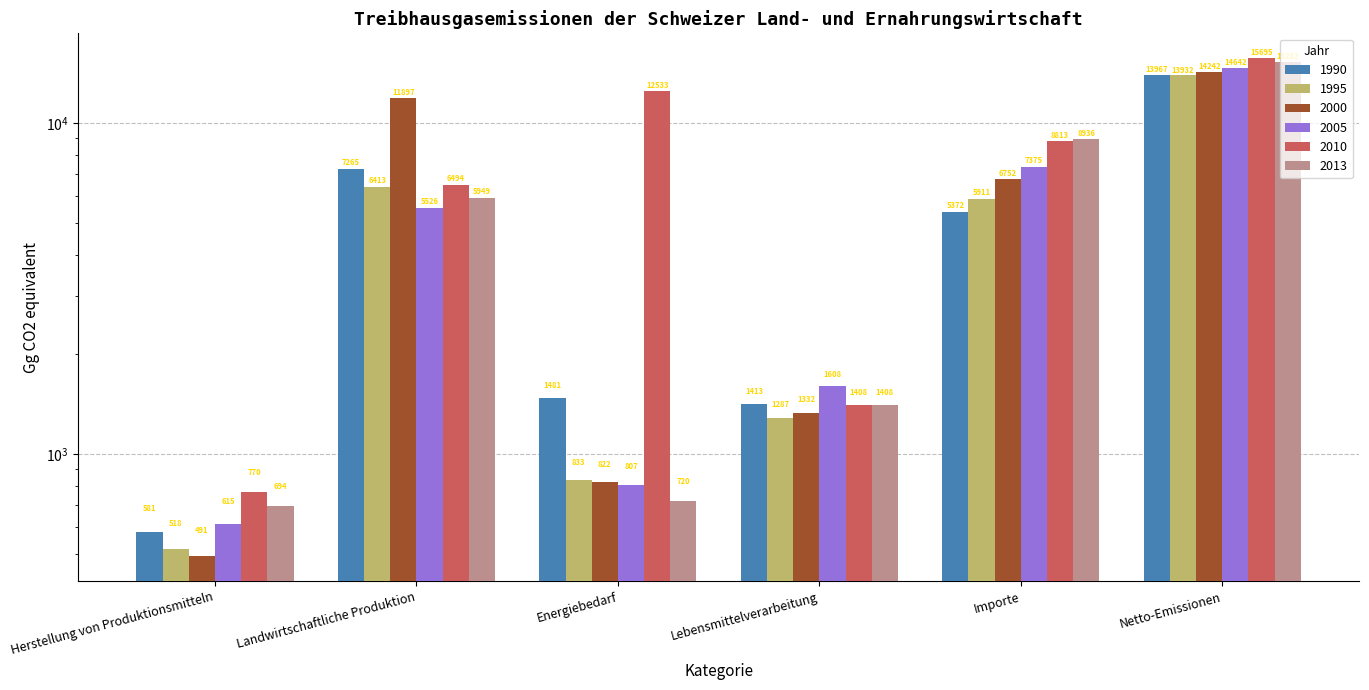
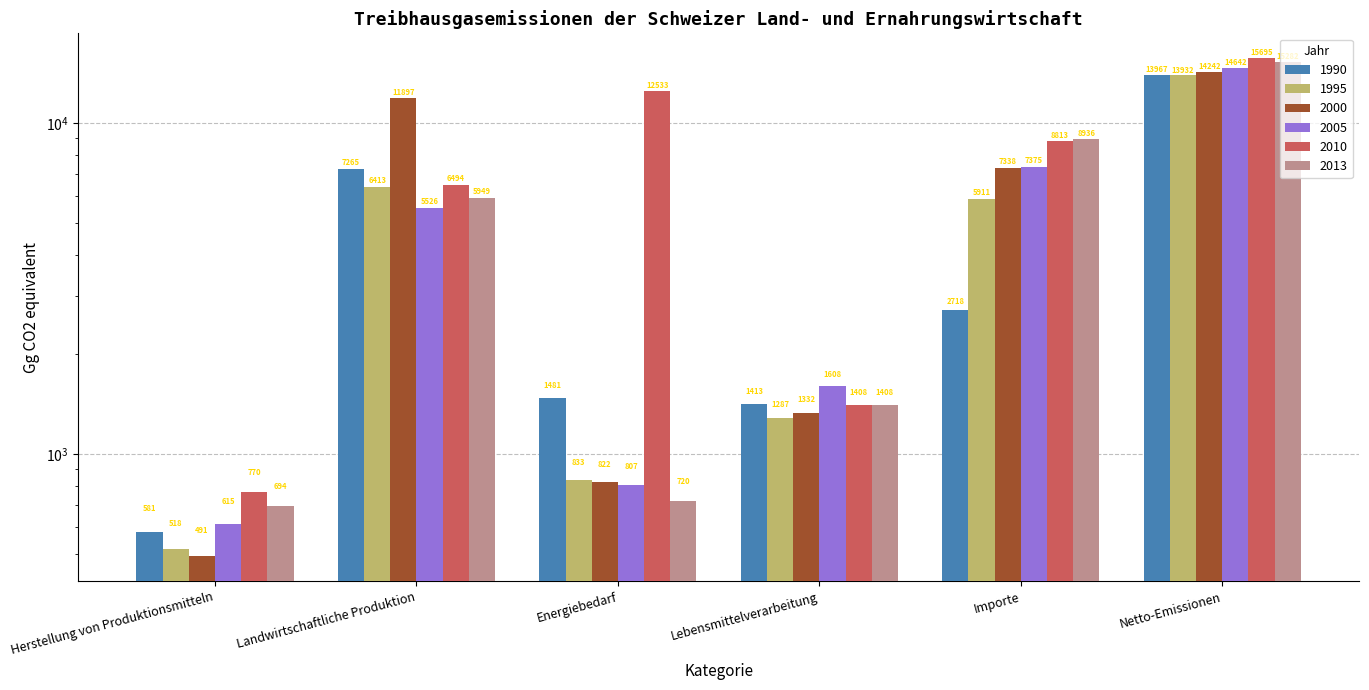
1990, Importe: 5372 -> 2718
2000, Importe: 6752 -> 7338
